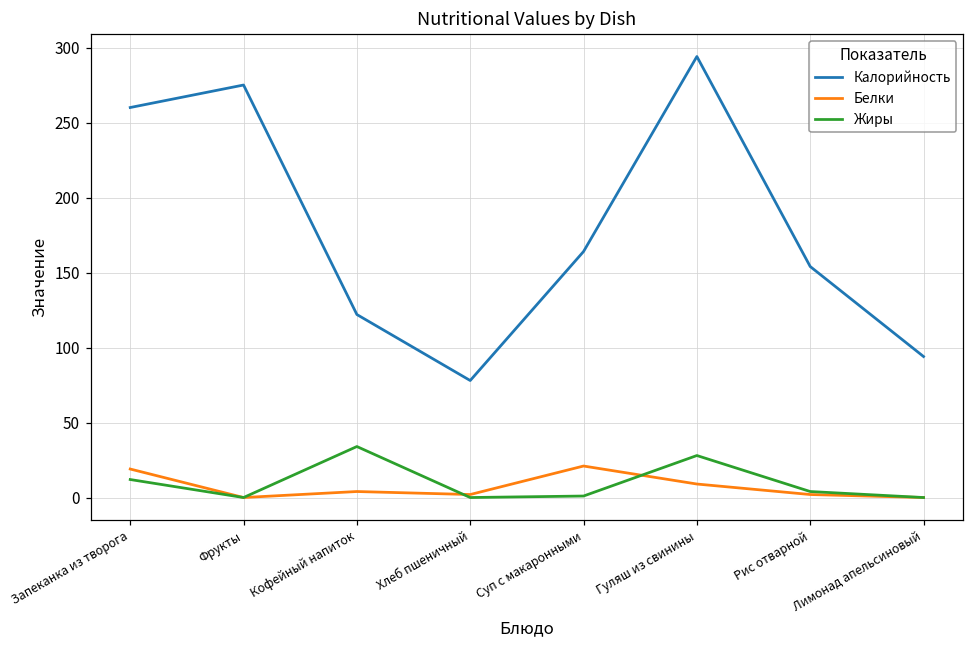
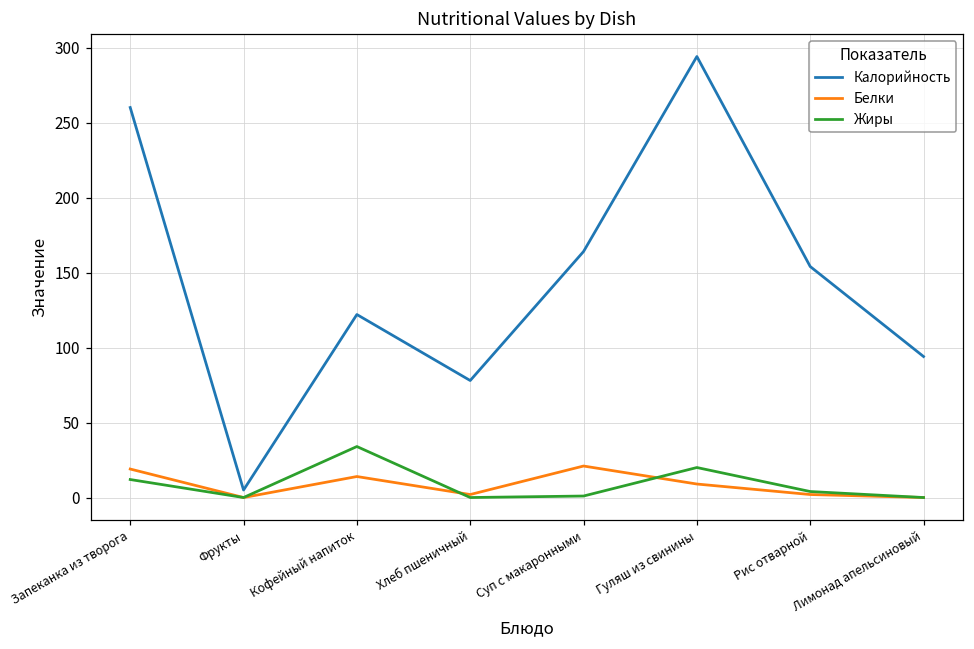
Калорийность, Фрукты: 275 -> 5
Белки, Кофейный напиток: 4 -> 14
Жиры, Гуляш из свинины: 28 -> 20
